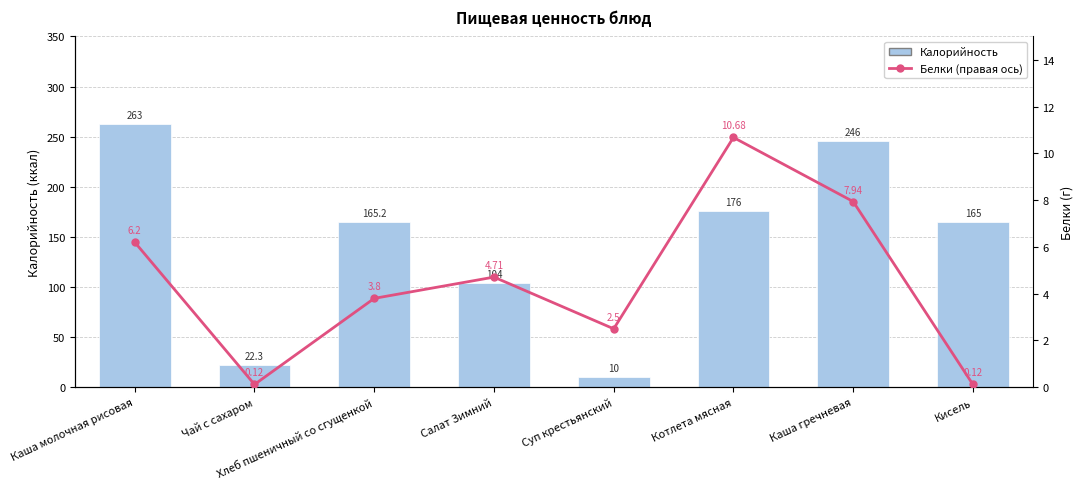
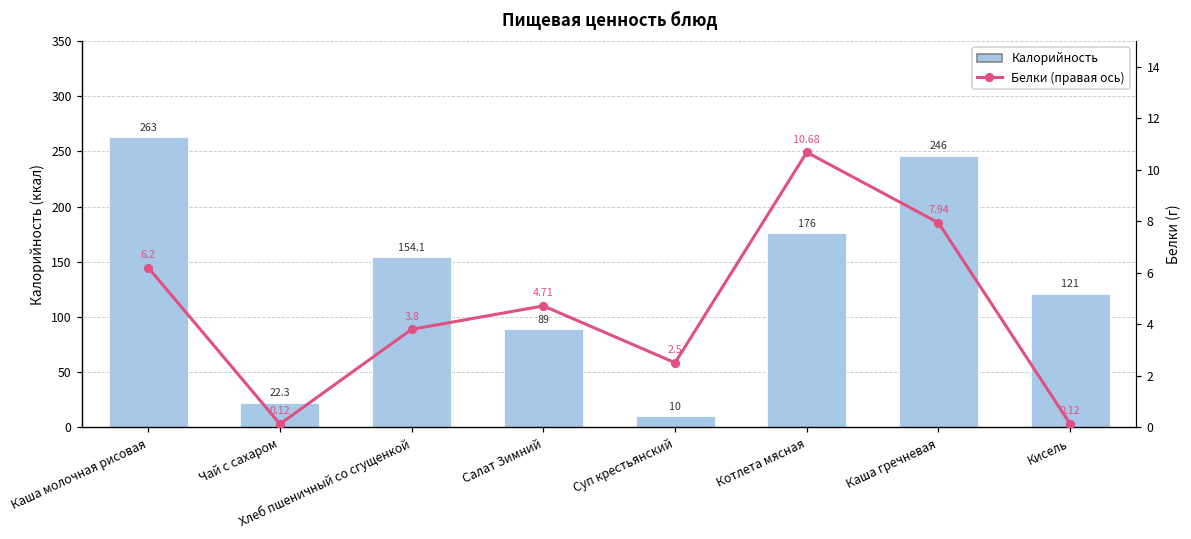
Калорийность, Хлеб пшеничный со сгущенкой: 165.2 -> 154.1
Калорийность, Салат Зимний: 104 -> 89
Калорийность, Кисель: 165 -> 121
